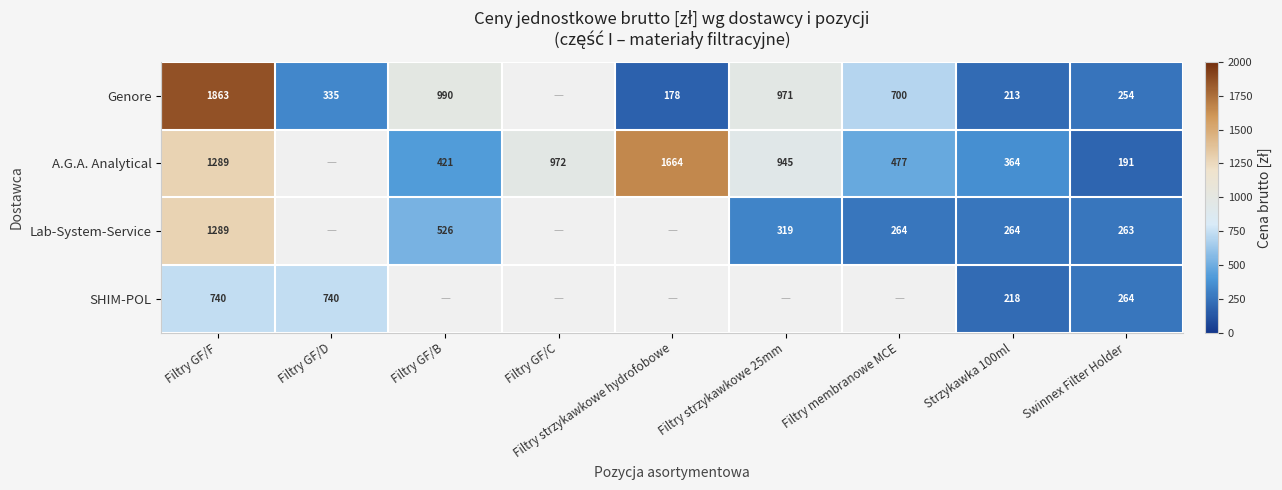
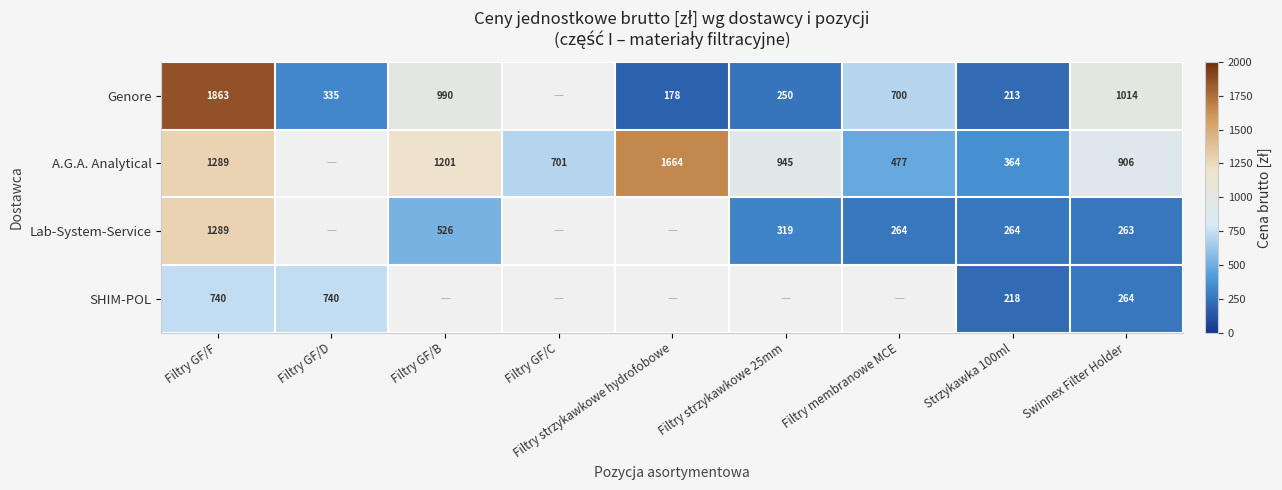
Genore, Filtry strzykawkowe 25mm: 971 -> 250
Genore, Swinnex Filter Holder: 254 -> 1014
A.G.A. Analytical, Filtry GF/B: 421 -> 1201
A.G.A. Analytical, Filtry GF/C: 972 -> 701
A.G.A. Analytical, Swinnex Filter Holder: 191 -> 906
